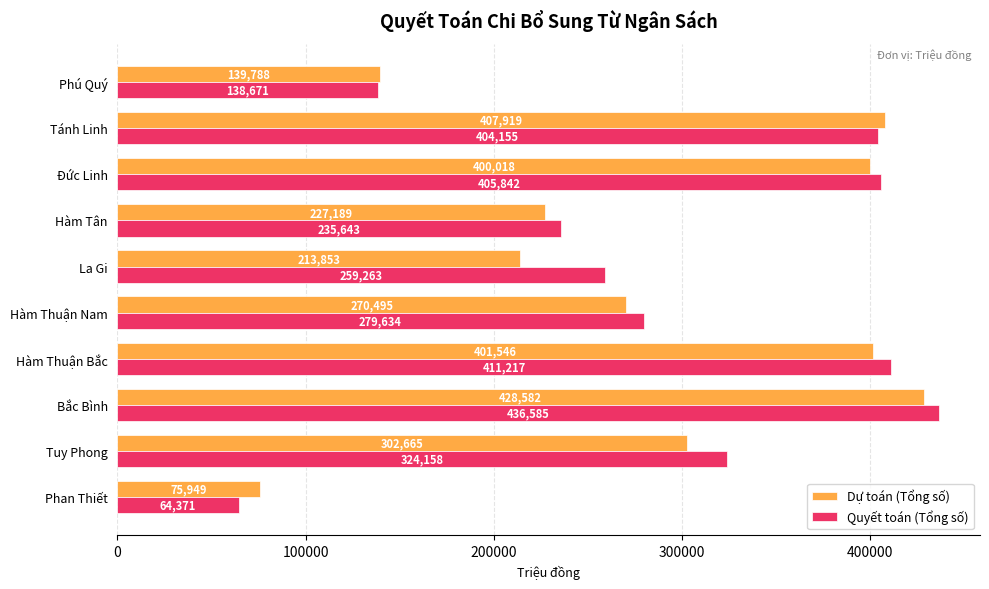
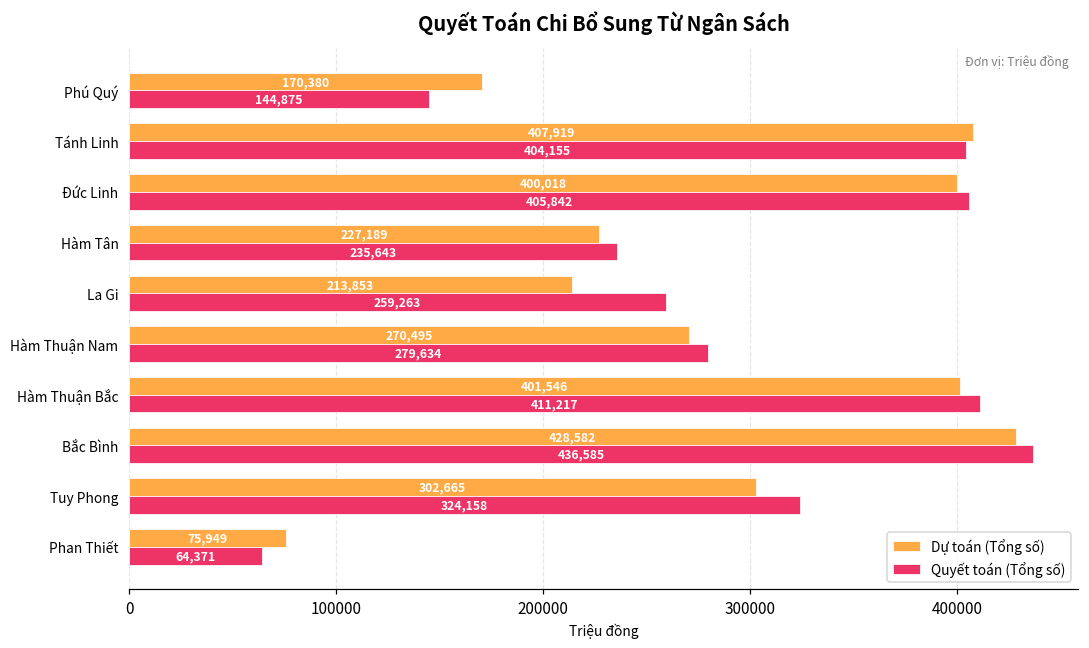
Dự toán (Tổng số), Phú Quý: 139,788 -> 170,380
Quyết toán (Tổng số), Phú Quý: 138,671 -> 144,875
